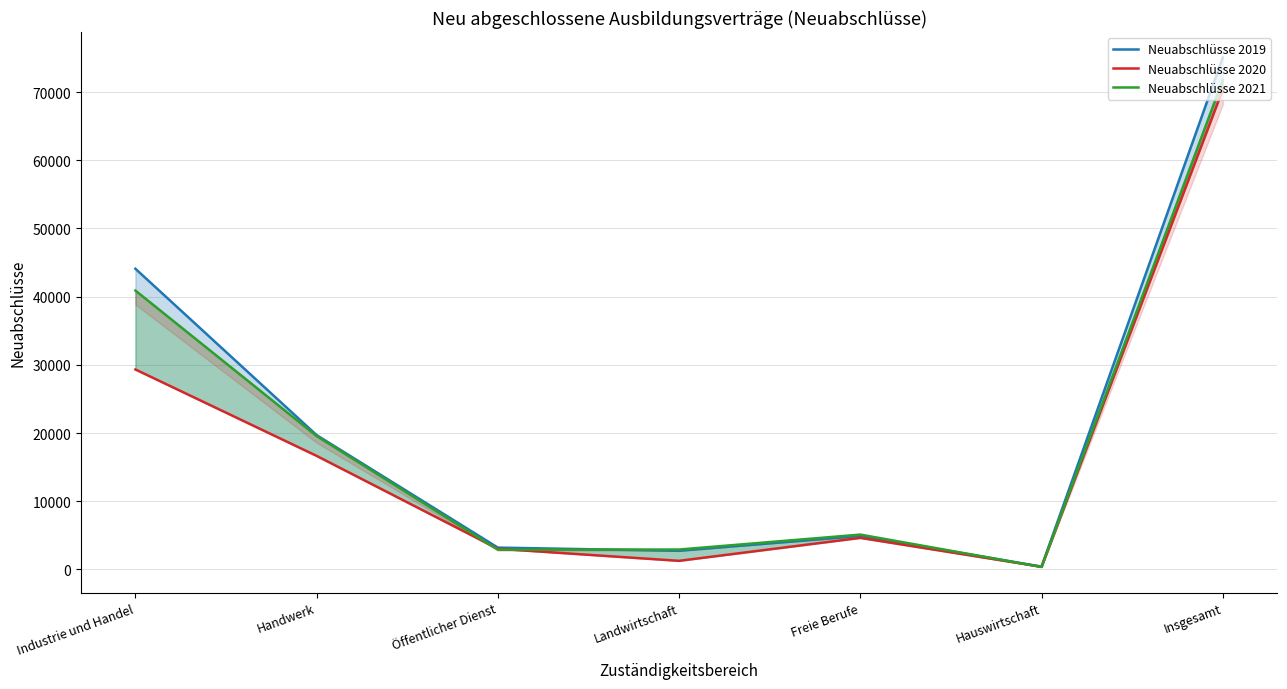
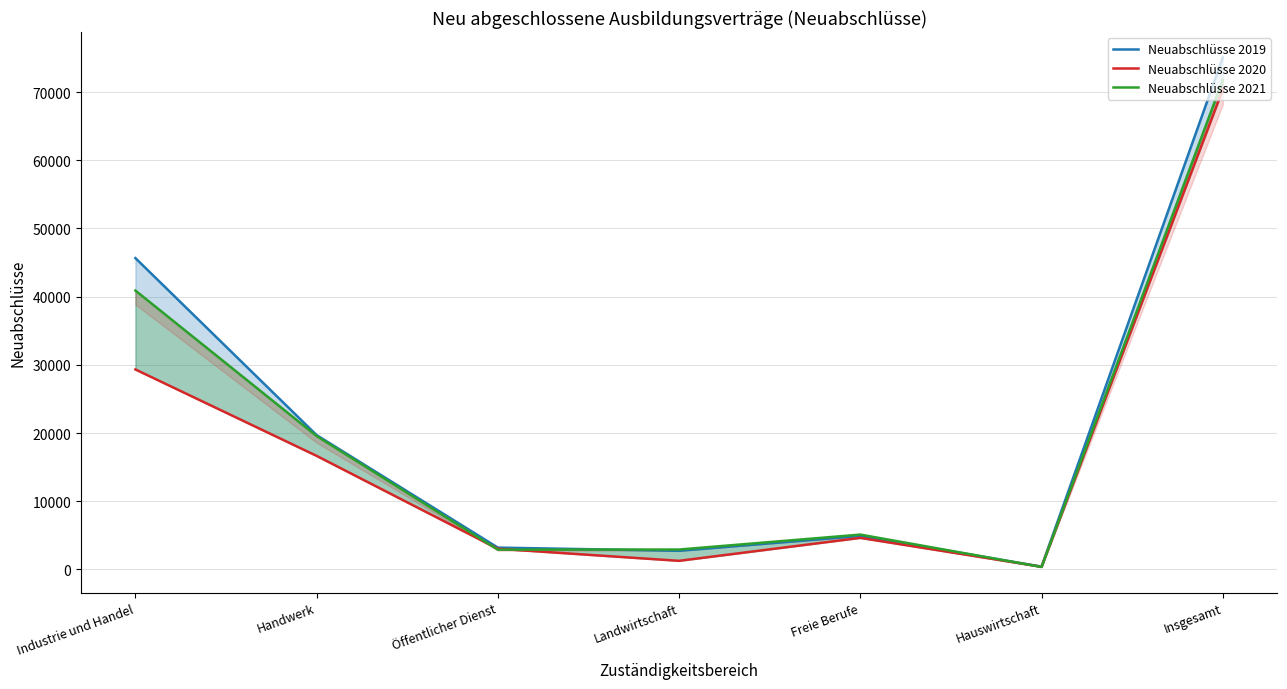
Neuabschlüsse 2019, Industrie und Handel: 44000 -> 46000
